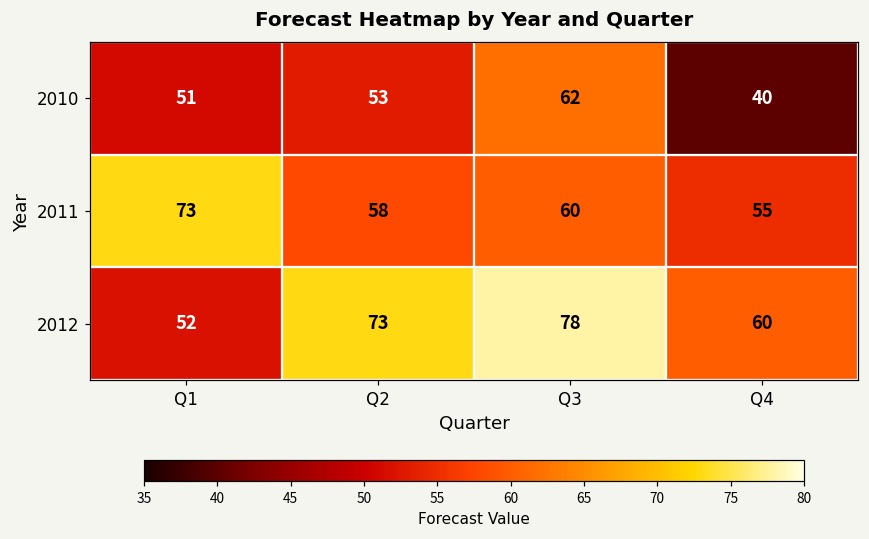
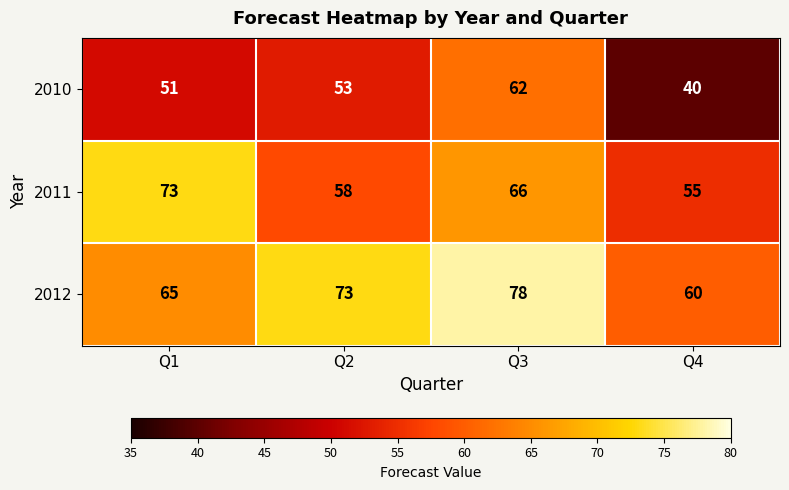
2011, Q3: 60 -> 66
2012, Q1: 52 -> 65
